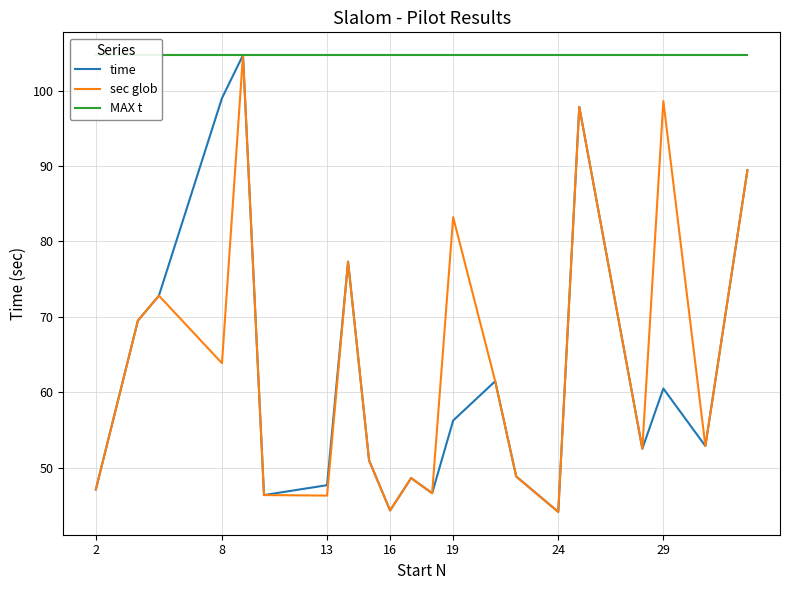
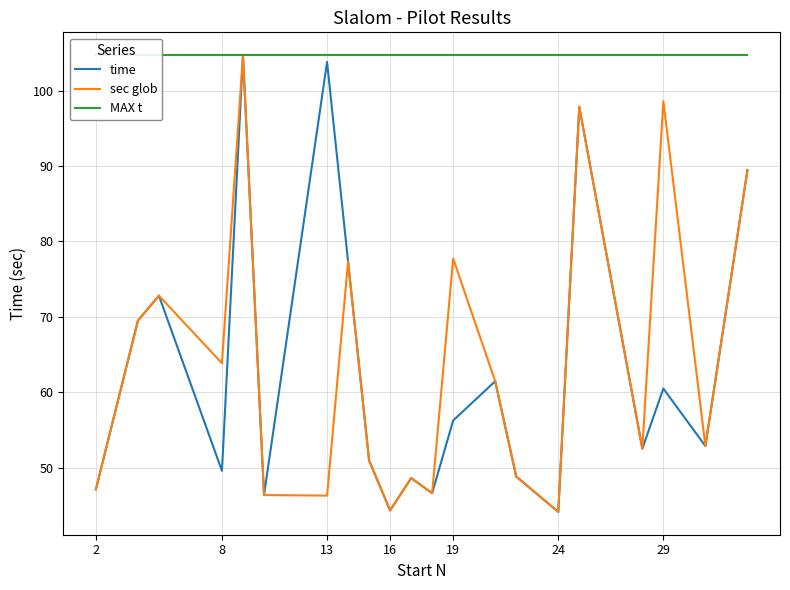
time, 8: 99 -> 50
time, 13: 48 -> 104
sec glob, 19: 83 -> 78
